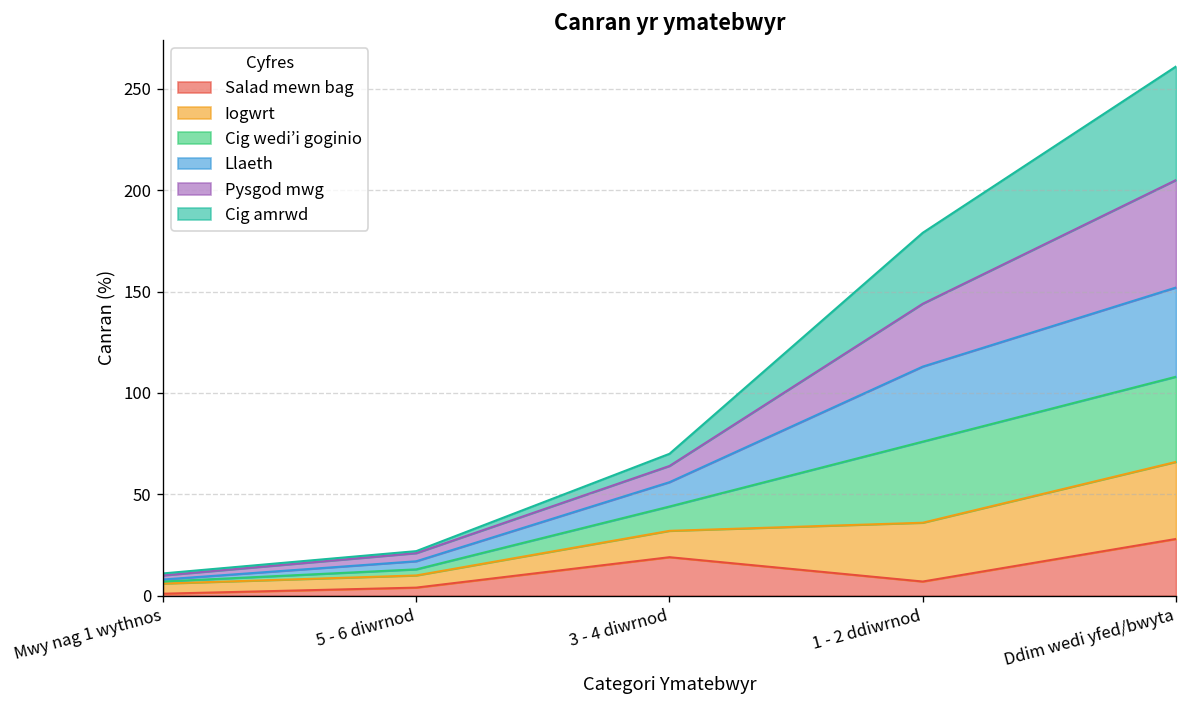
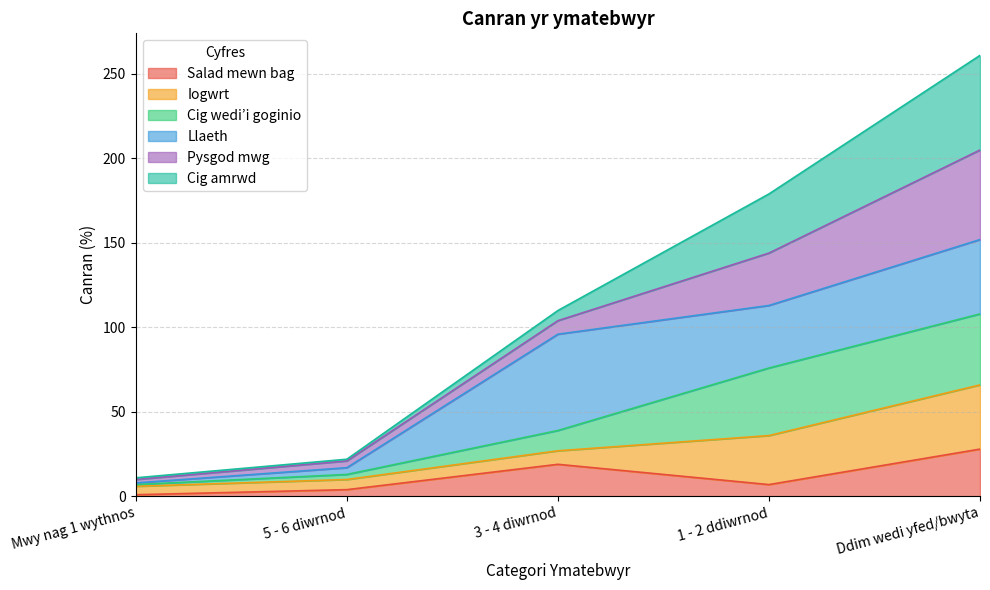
Iogwrt, 3 - 4 diwrnod: 13 -> 8
Llaeth, 3 - 4 diwrnod: 12 -> 57
